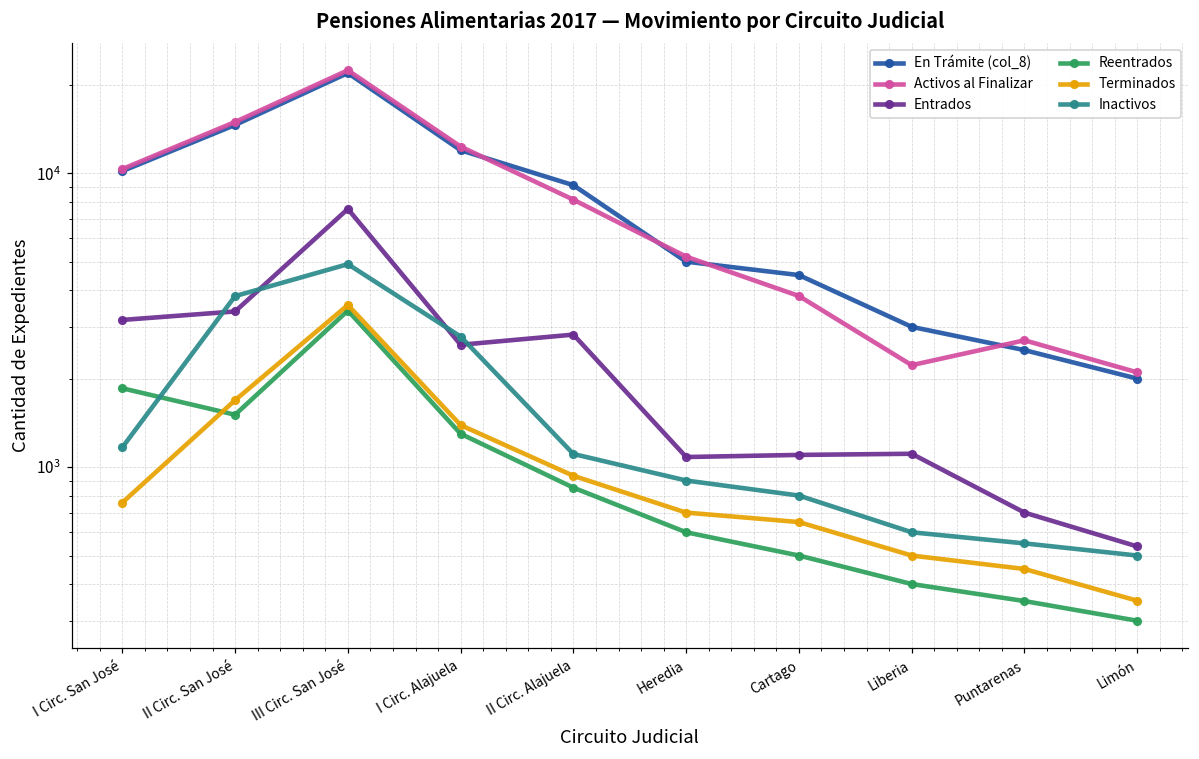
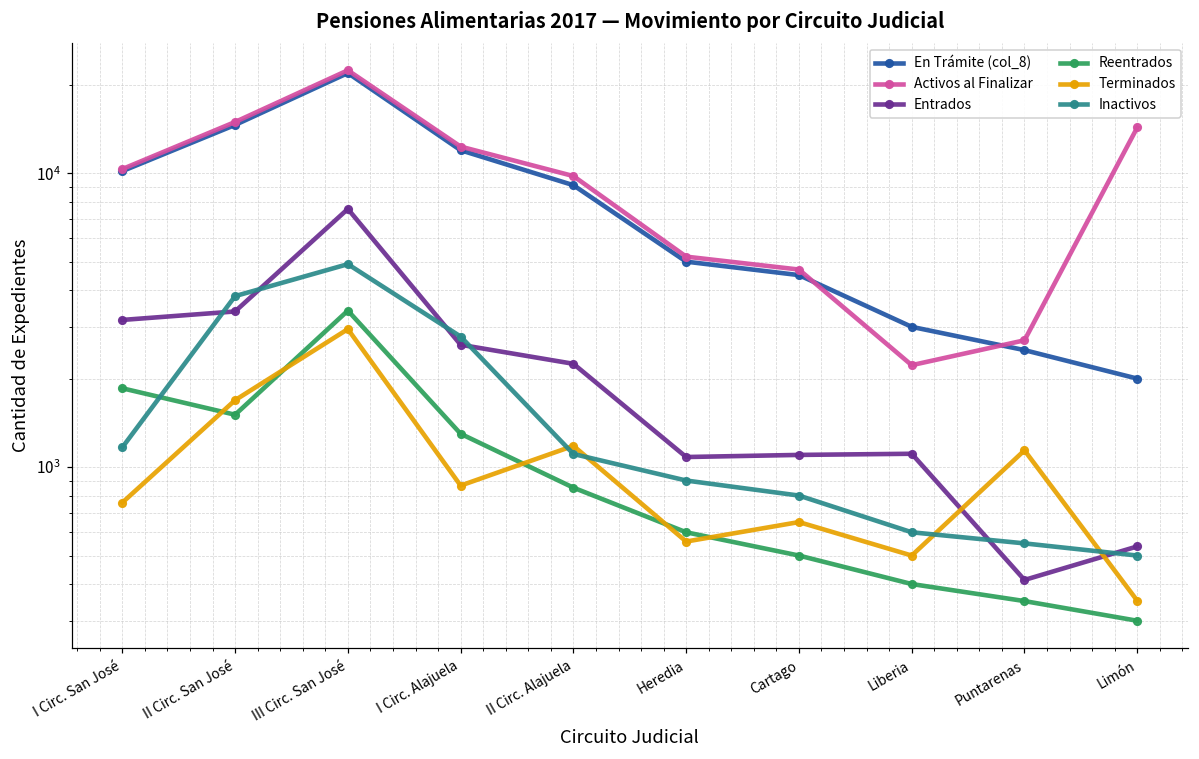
Terminados, III Circ. San José: 3600 -> 2900
Terminados, I Circ. Alajuela: 1400 -> 870
Activos al Finalizar, II Circ. Alajuela: 8100 -> 9800
Entrados, II Circ. Alajuela: 2800 -> 2200
Terminados, II Circ. Alajuela: 930 -> 1200
Terminados, Heredia: 700 -> 560
Activos al Finalizar, Cartago: 3800 -> 4700
Entrados, Puntarenas: 700 -> 410
Terminados, Puntarenas: 450 -> 1140
Activos al Finalizar, Limón: 2100 -> 14000
